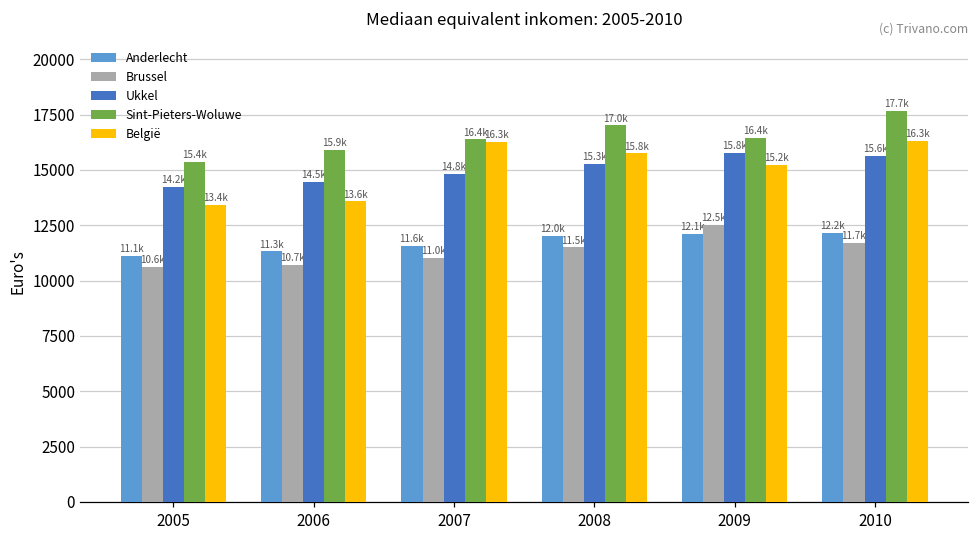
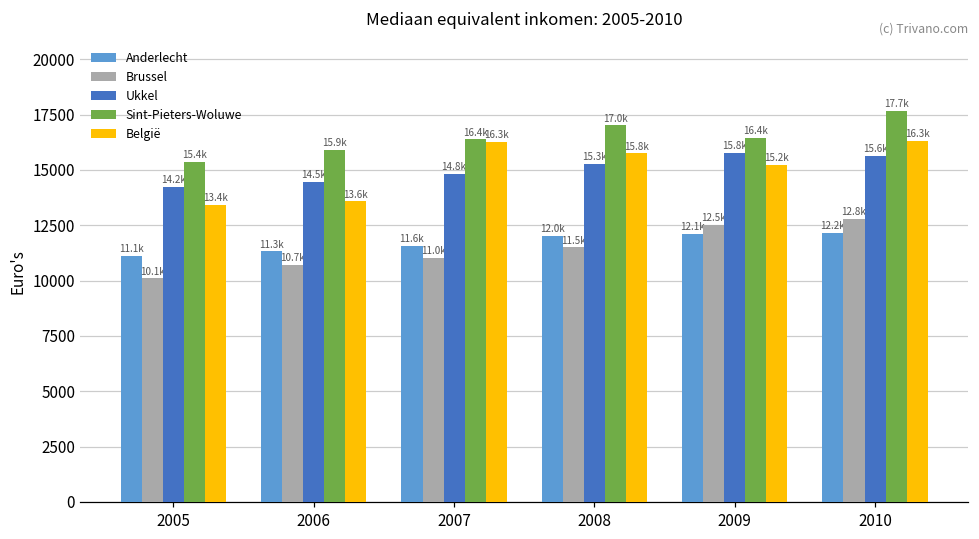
Brussel, 2005: 10.6k -> 10.1k
Brussel, 2010: 11.7k -> 12.8k
